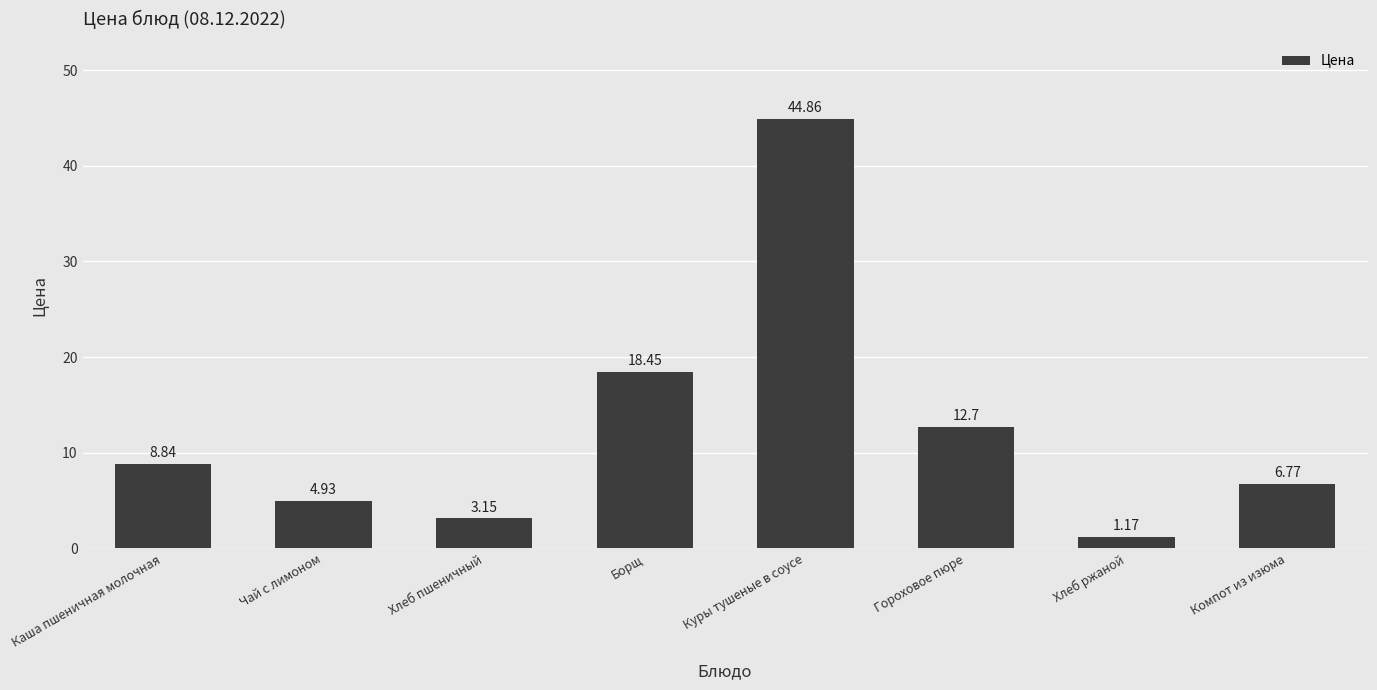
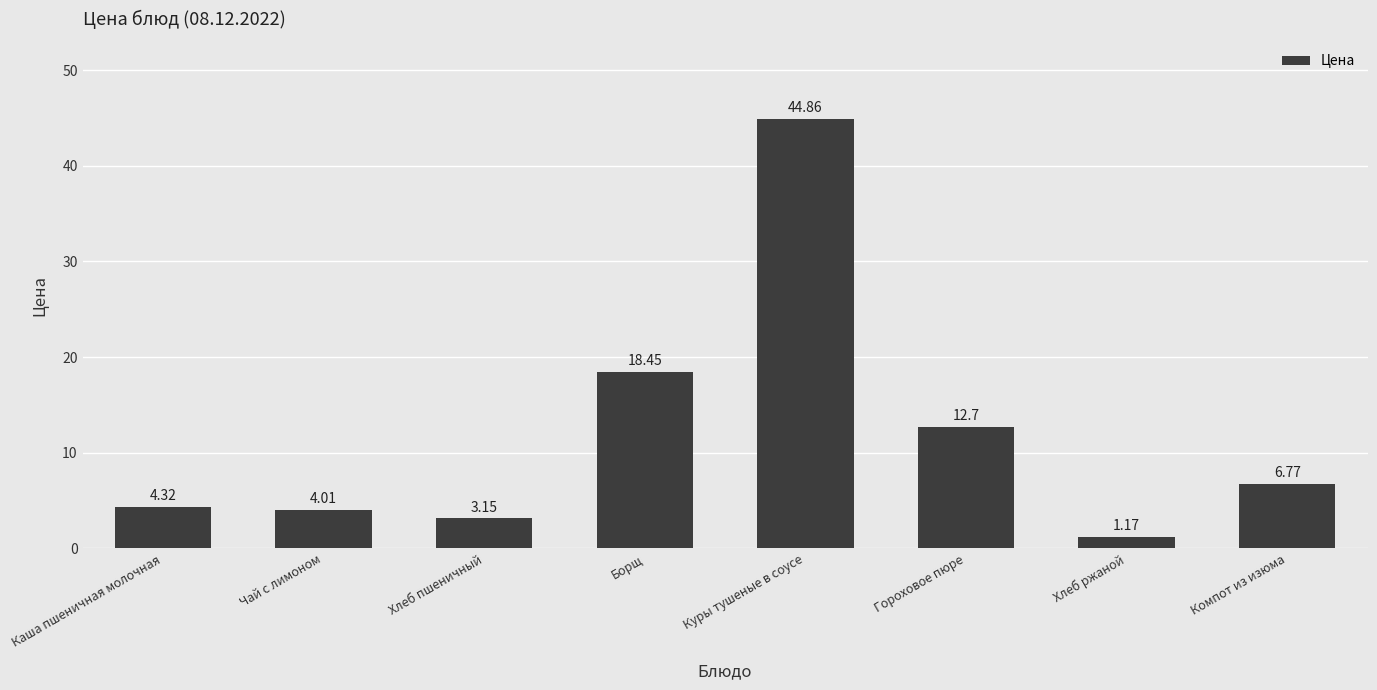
Каша пшеничная молочная: 8.84 -> 4.32
Чай с лимоном: 4.93 -> 4.01
